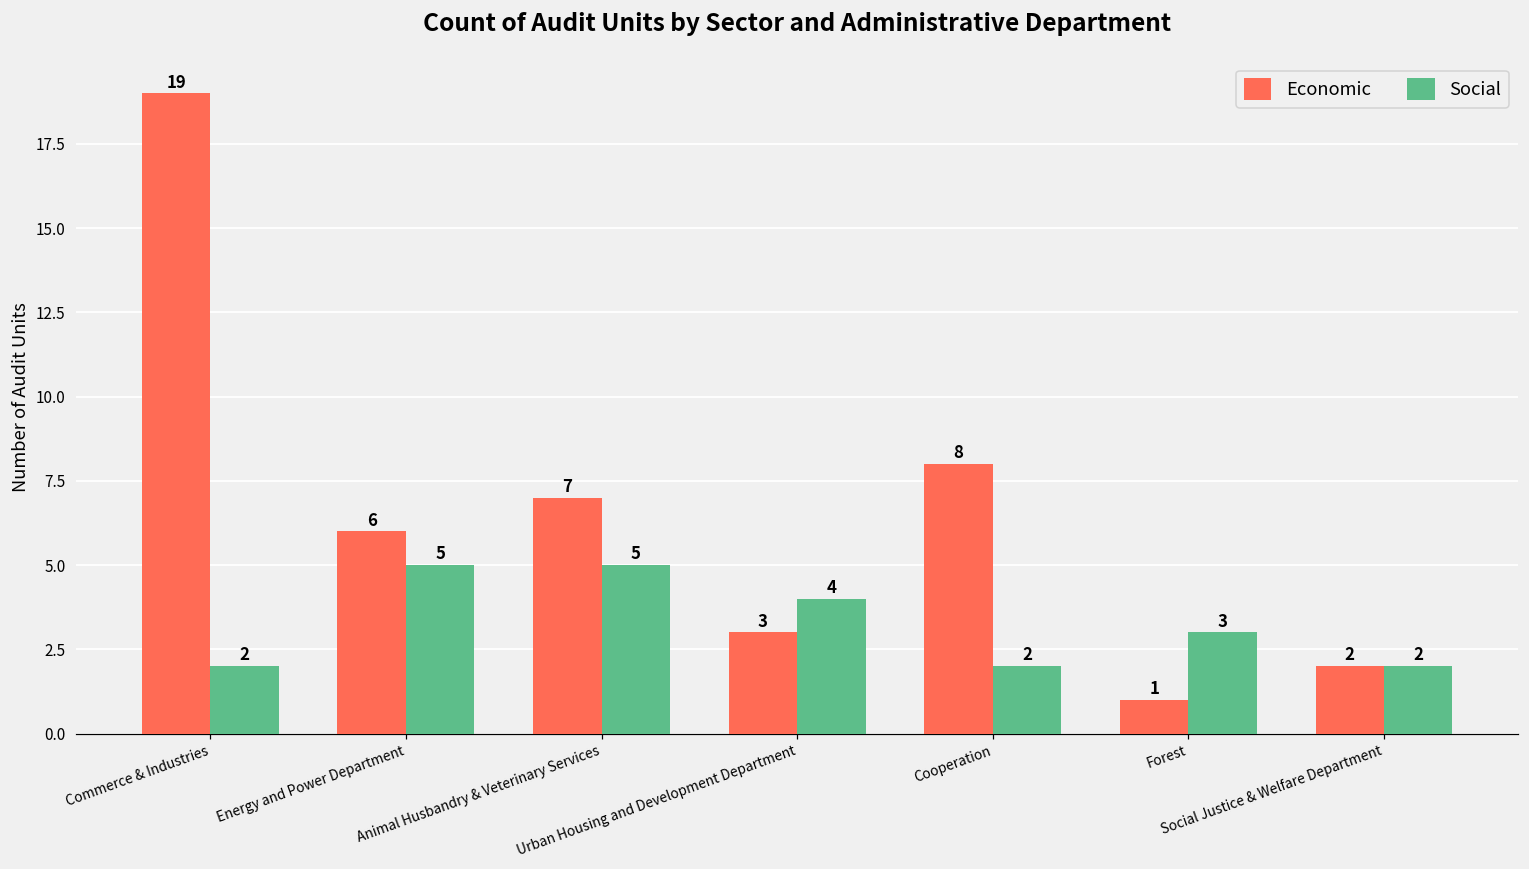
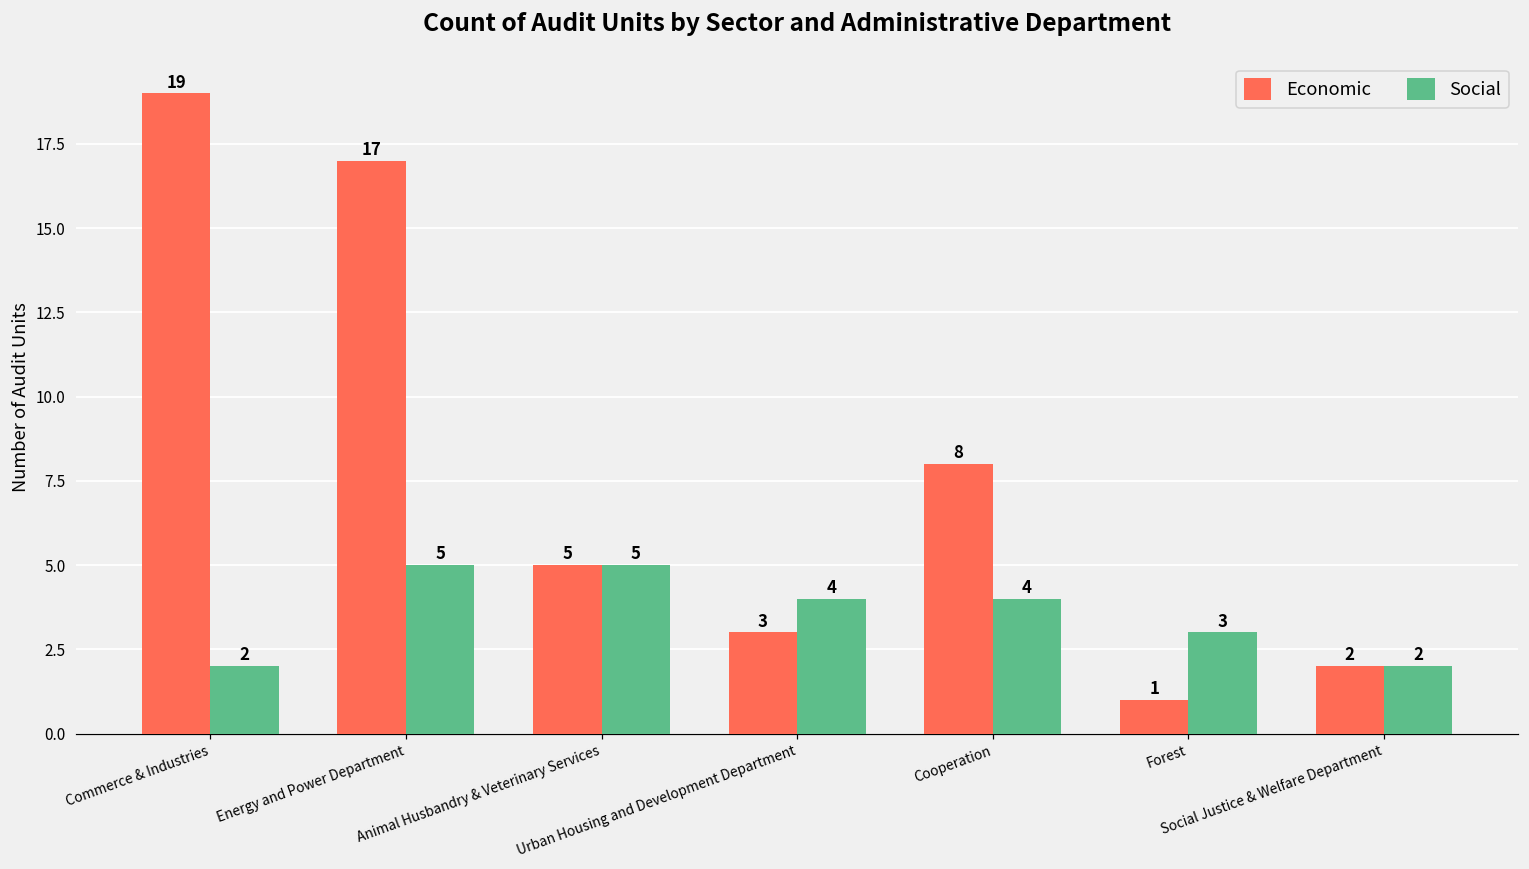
Economic, Energy and Power Department: 6 -> 17
Economic, Animal Husbandry & Veterinary Services: 7 -> 5
Social, Cooperation: 2 -> 4
